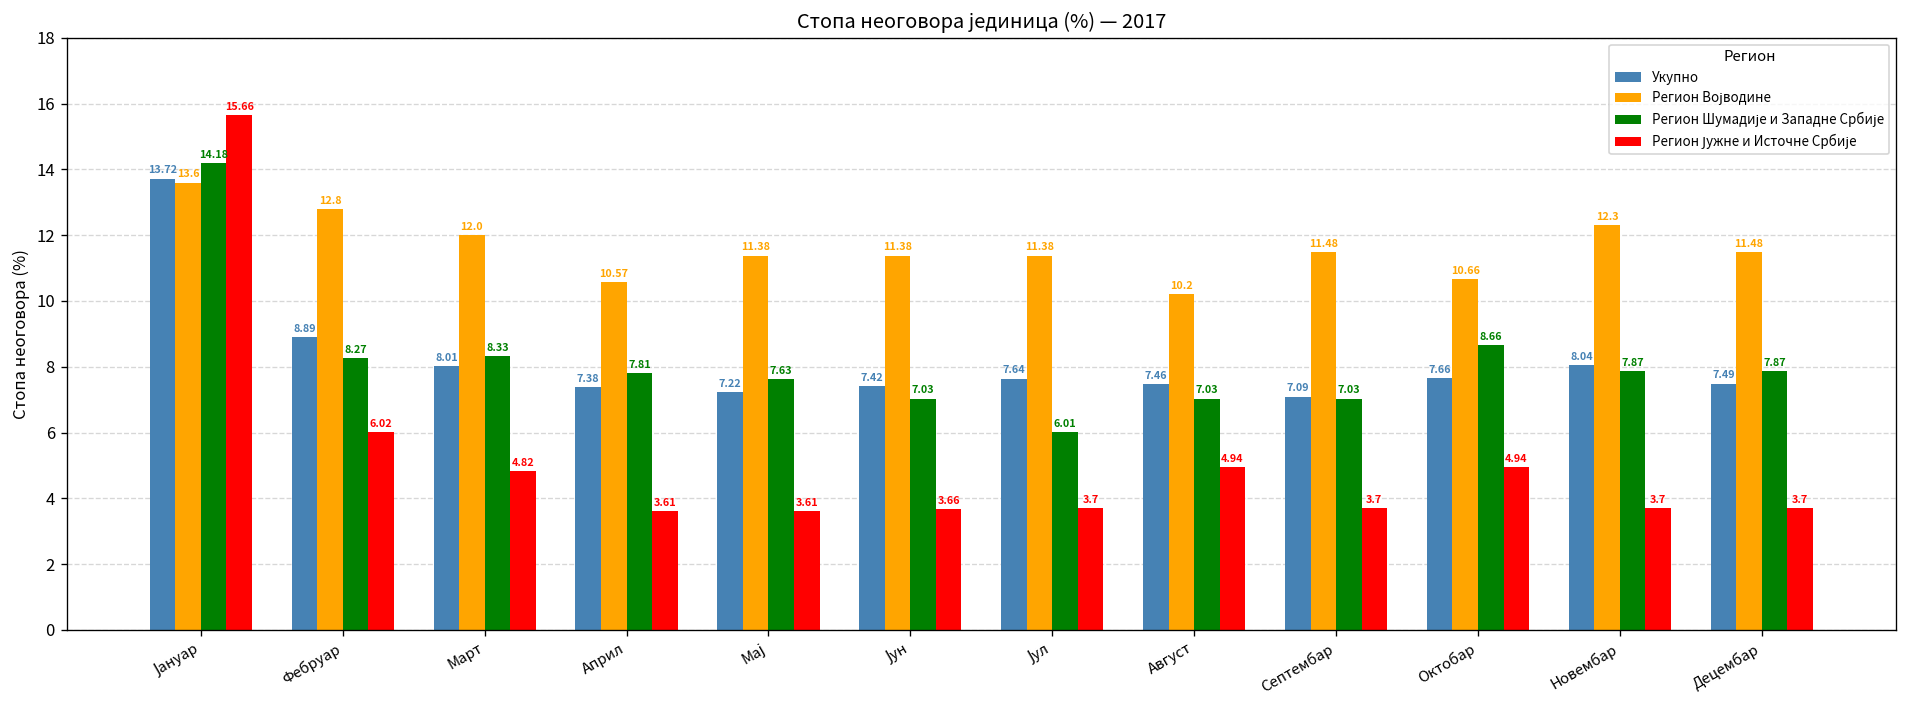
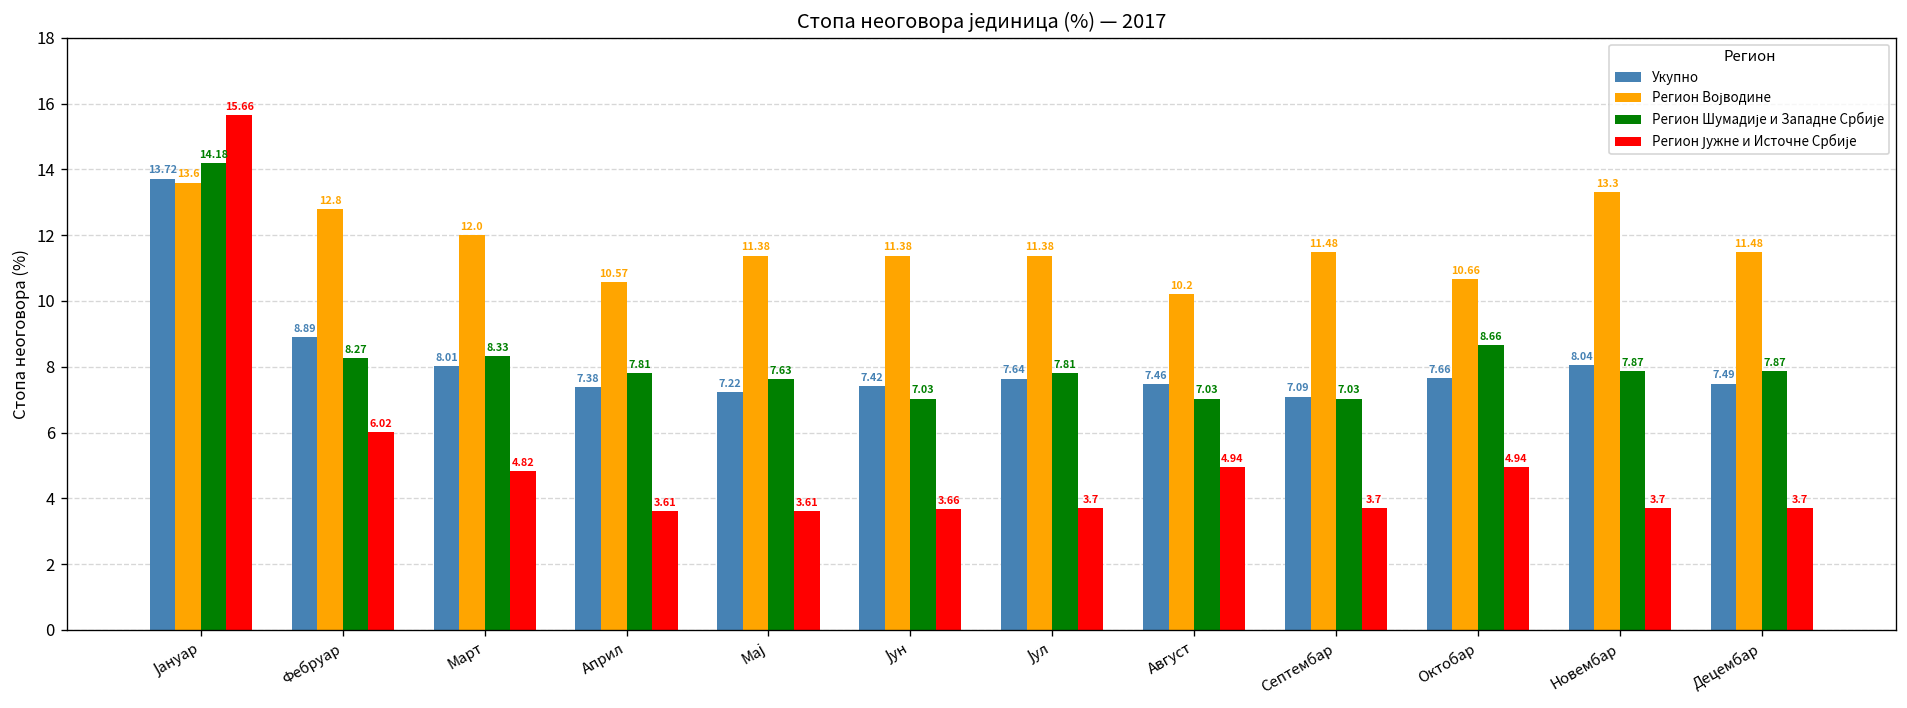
Регион Шумадије и Западне Србије, Јул: 6.01 -> 7.81
Регион Војводине, Новембар: 12.3 -> 13.3
